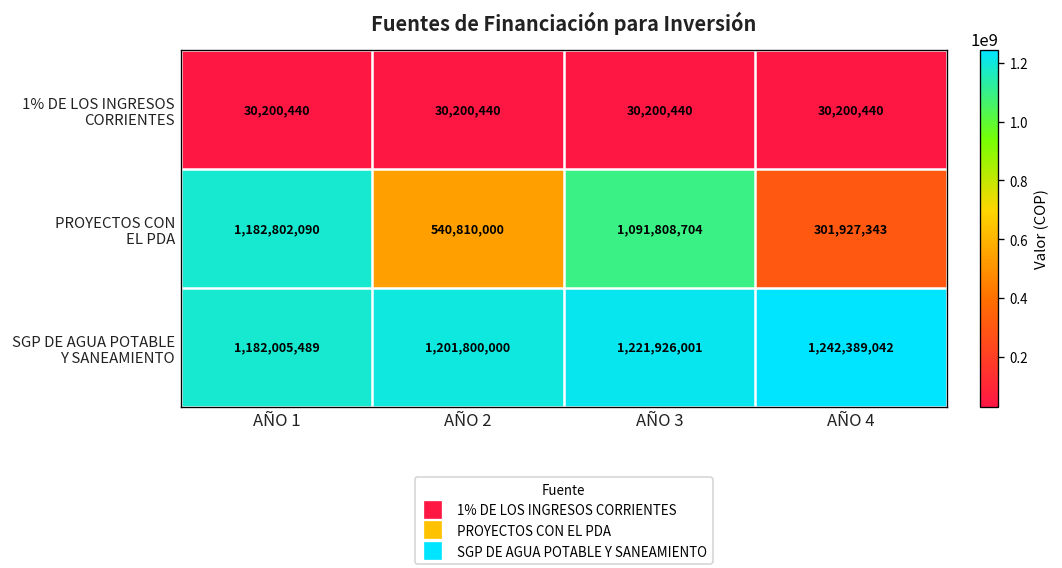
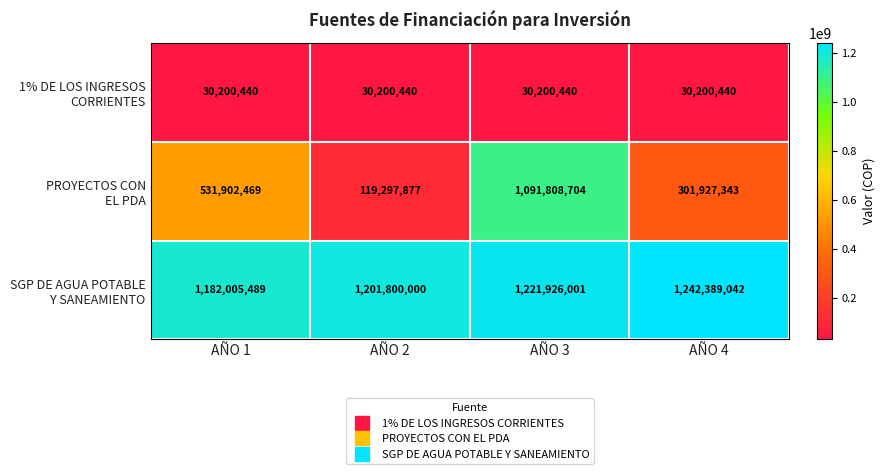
PROYECTOS CON EL PDA, AÑO 1: 1,182,802,090 -> 531,902,469
PROYECTOS CON EL PDA, AÑO 2: 540,810,000 -> 119,297,877
